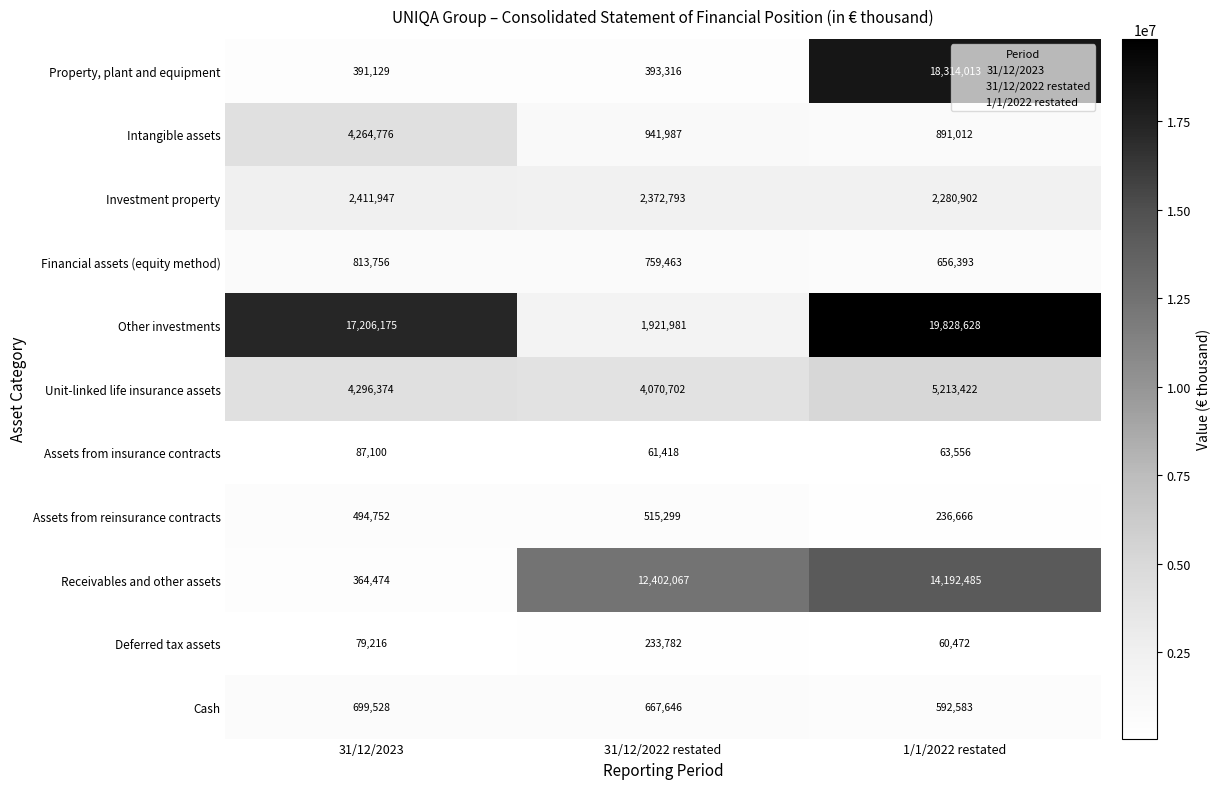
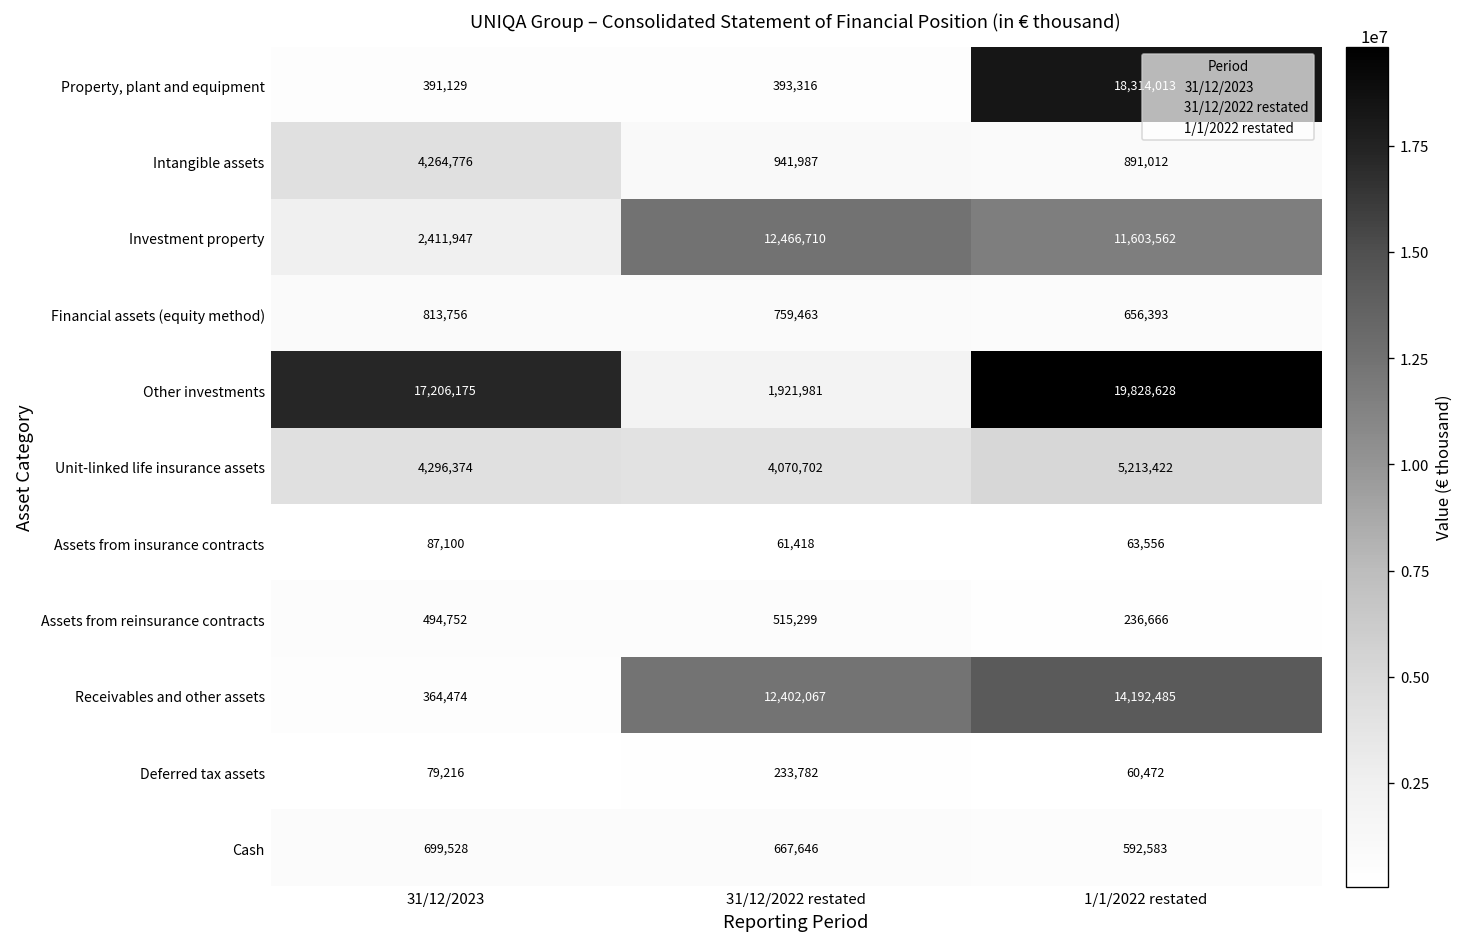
Investment property, 31/12/2022 restated: 2,372,793 -> 12,466,710
Investment property, 1/1/2022 restated: 2,280,902 -> 11,603,562
